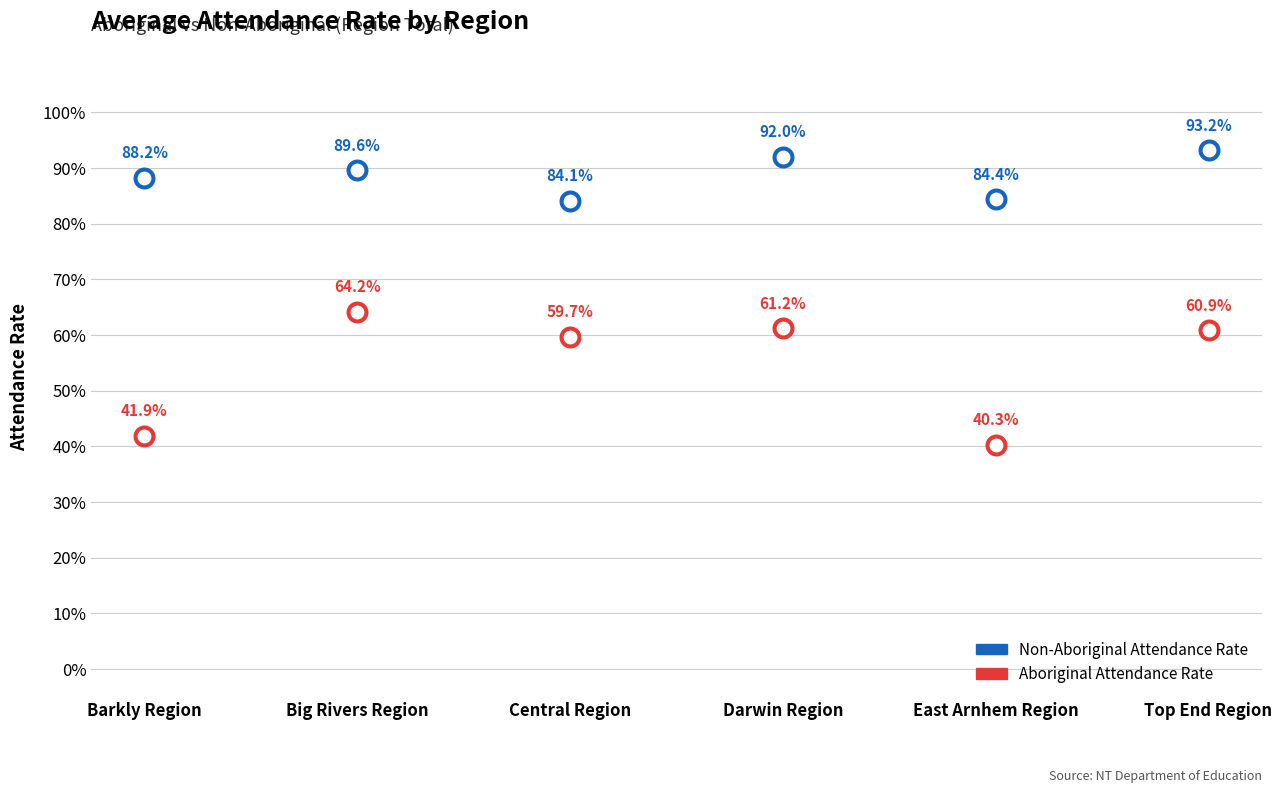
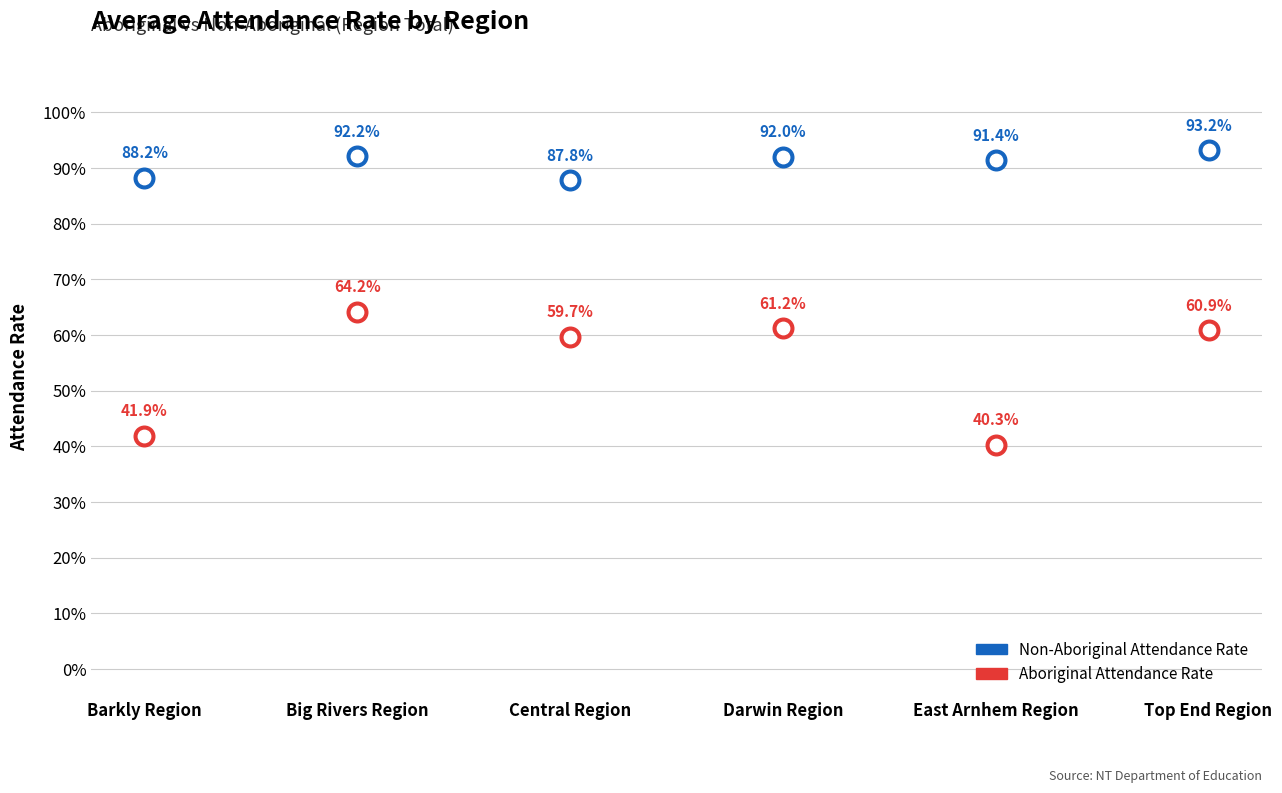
Non-Aboriginal Attendance Rate, Big Rivers Region: 89.6% -> 92.2%
Non-Aboriginal Attendance Rate, Central Region: 84.1% -> 87.8%
Non-Aboriginal Attendance Rate, East Arnhem Region: 84.4% -> 91.4%
